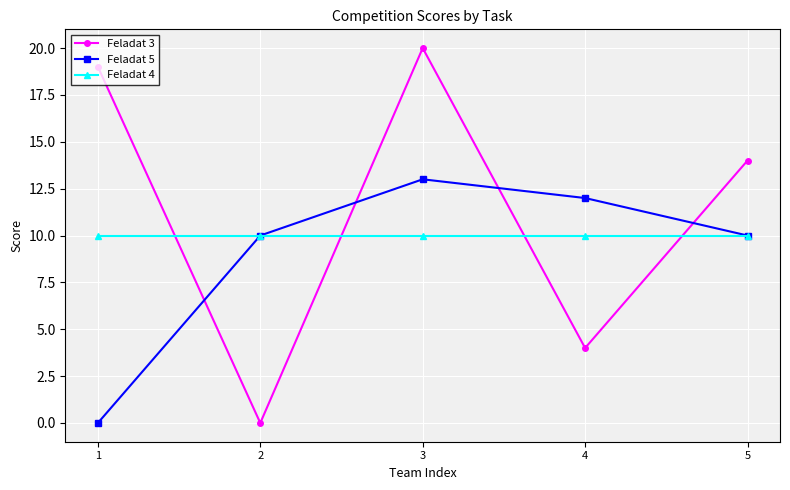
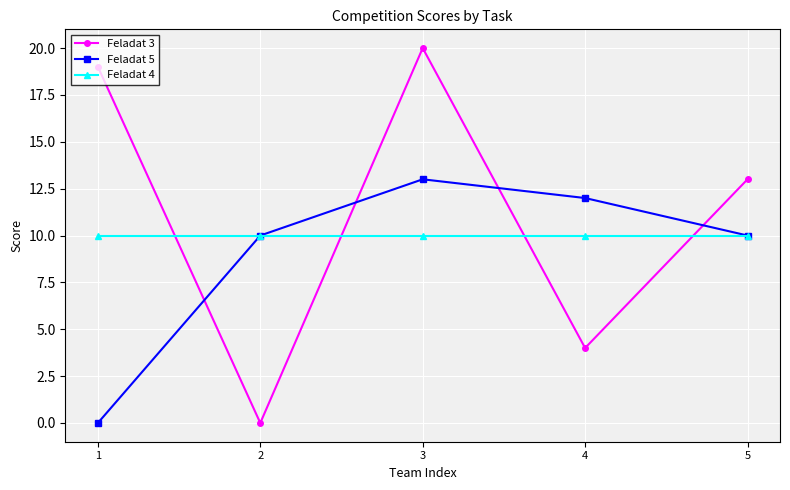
Feladat 3, 5: 14 -> 13
